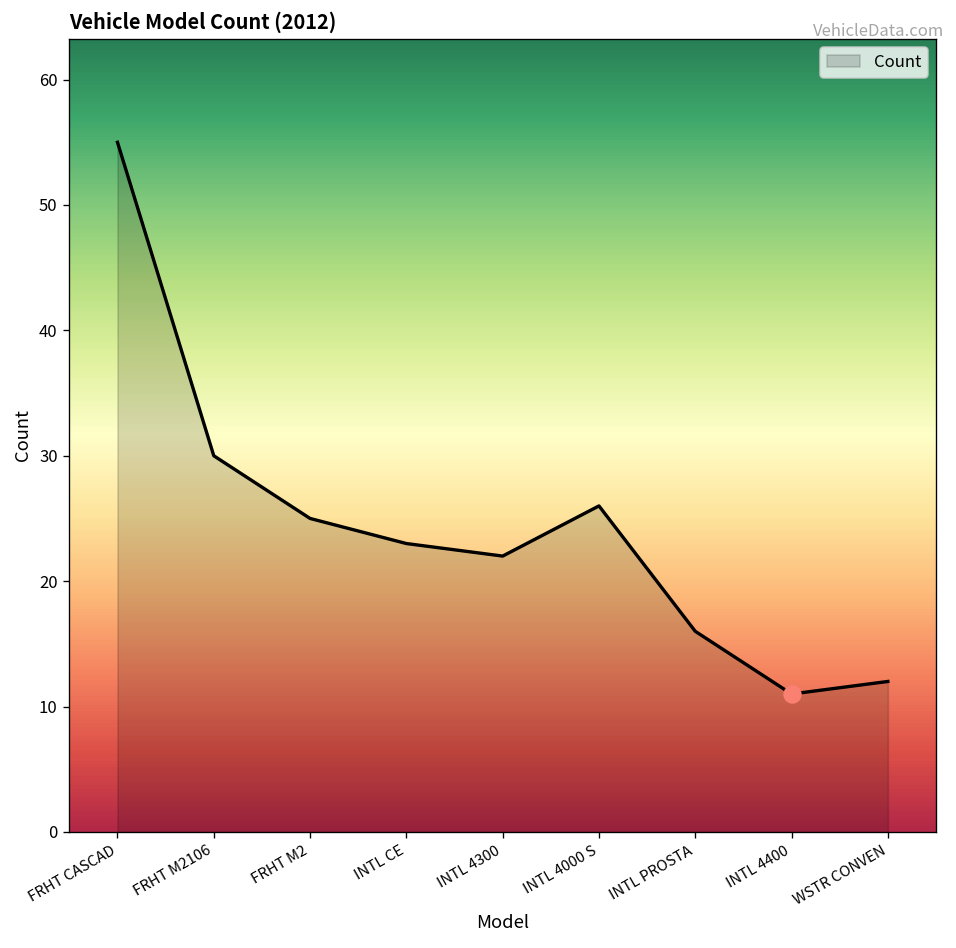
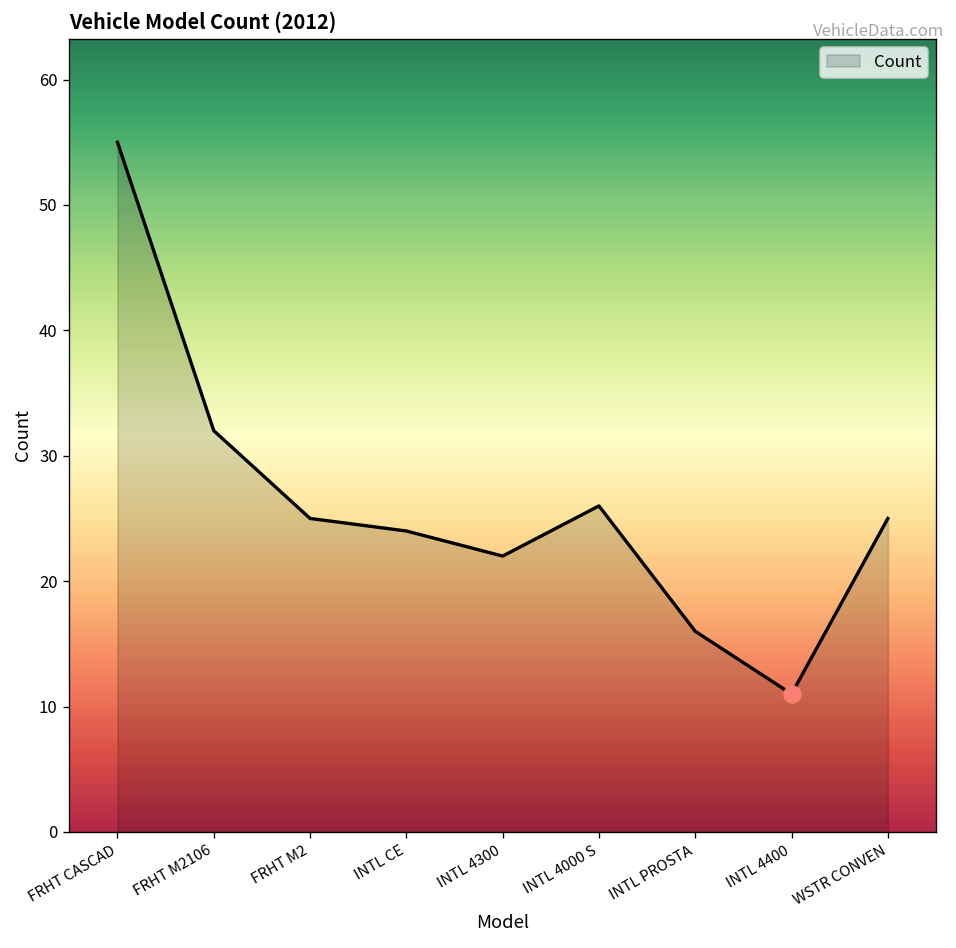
Count, FRHT M2106: 30 -> 32
Count, INTL CE: 23 -> 24
Count, WSTR CONVEN: 12 -> 25
